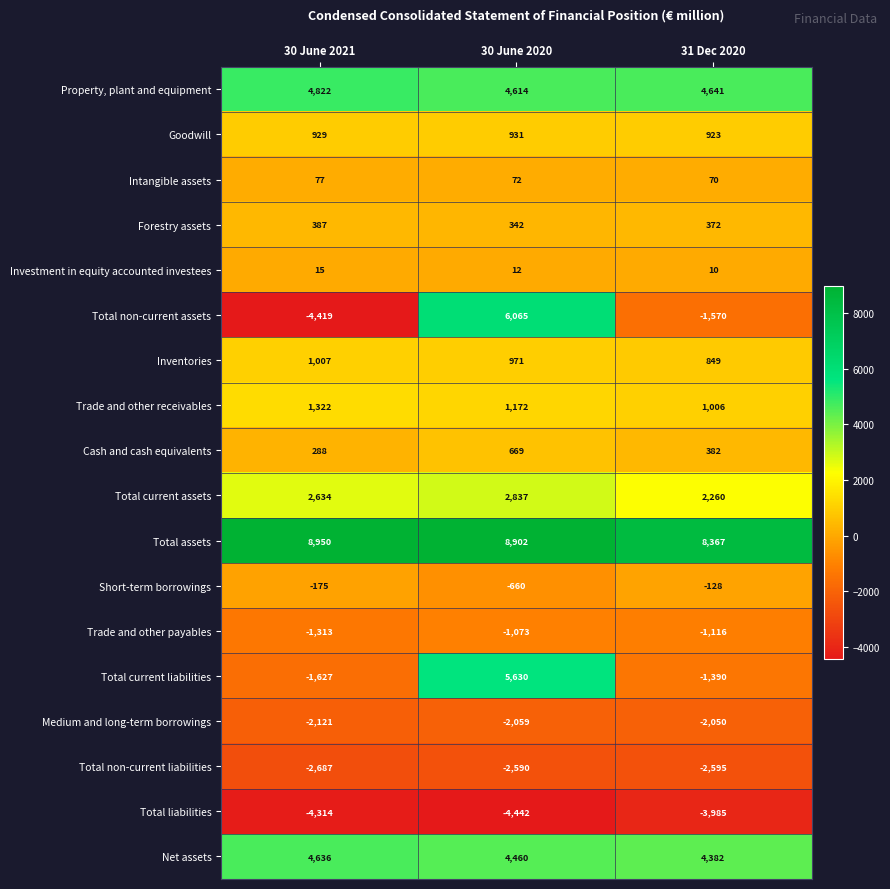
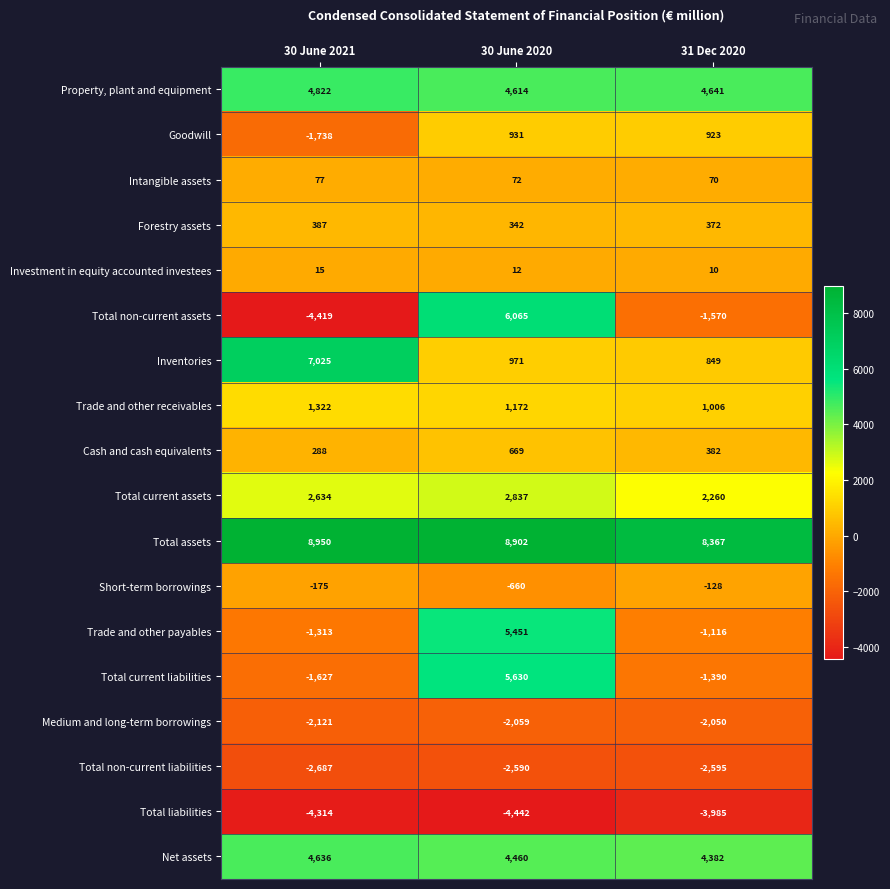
Goodwill, 30 June 2021: 929 -> -1,738
Inventories, 30 June 2021: 1,007 -> 7,025
Trade and other payables, 30 June 2020: -1,073 -> 5,451
